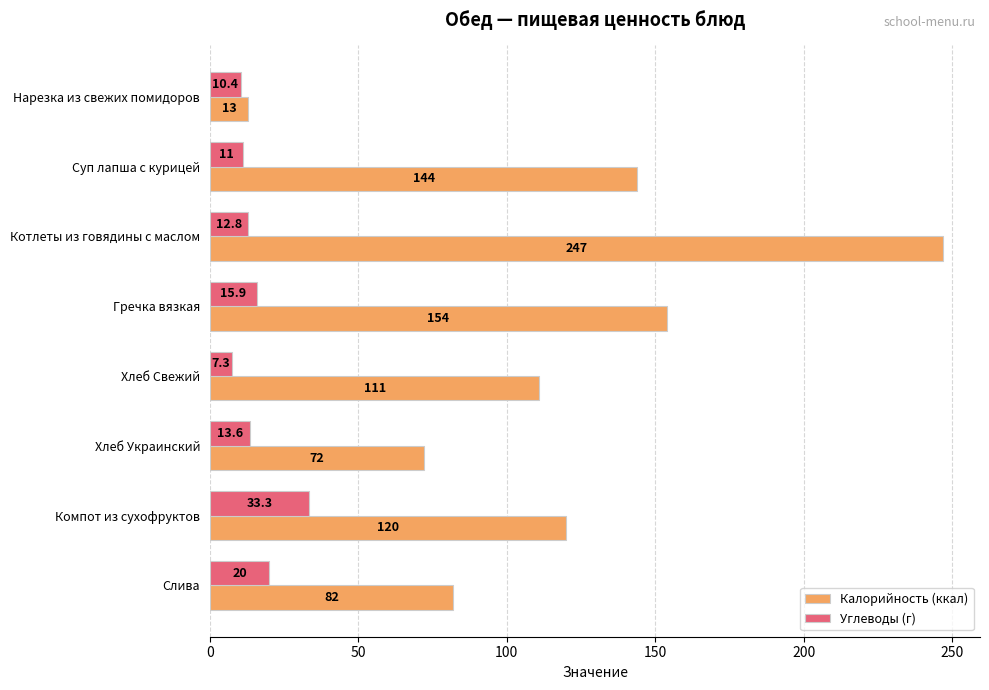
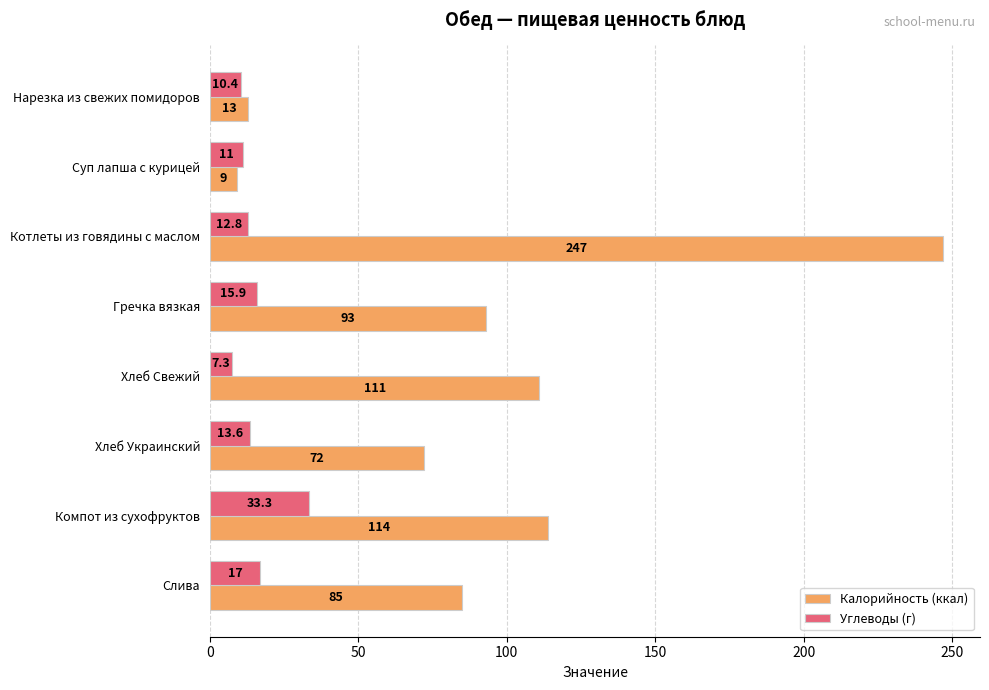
Калорийность (ккал), Суп лапша с курицей: 144 -> 9
Калорийность (ккал), Гречка вязкая: 154 -> 93
Калорийность (ккал), Компот из сухофруктов: 120 -> 114
Углеводы (г), Слива: 20 -> 17
Калорийность (ккал), Слива: 82 -> 85
